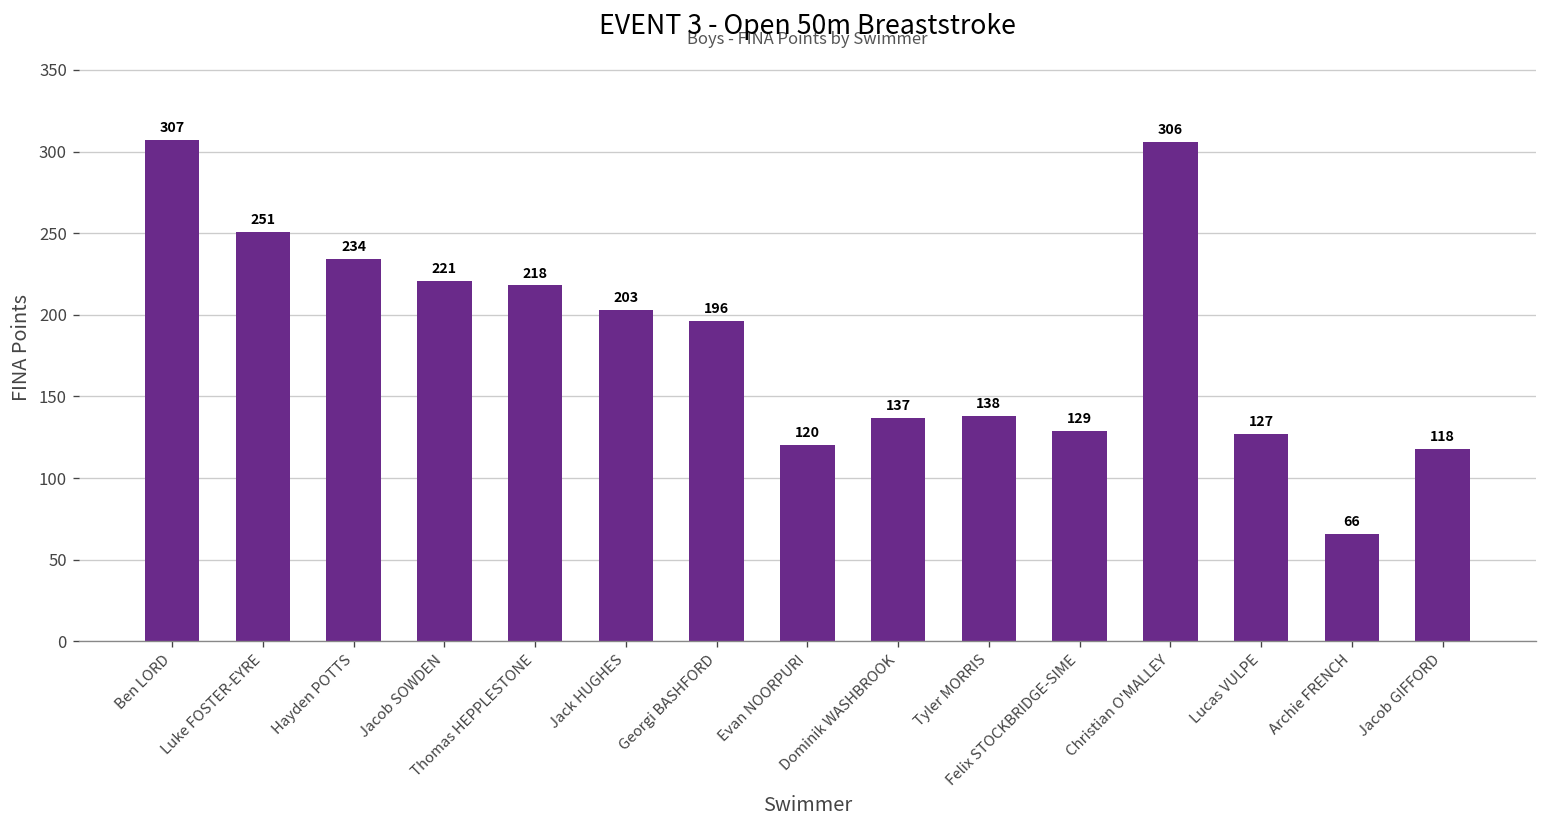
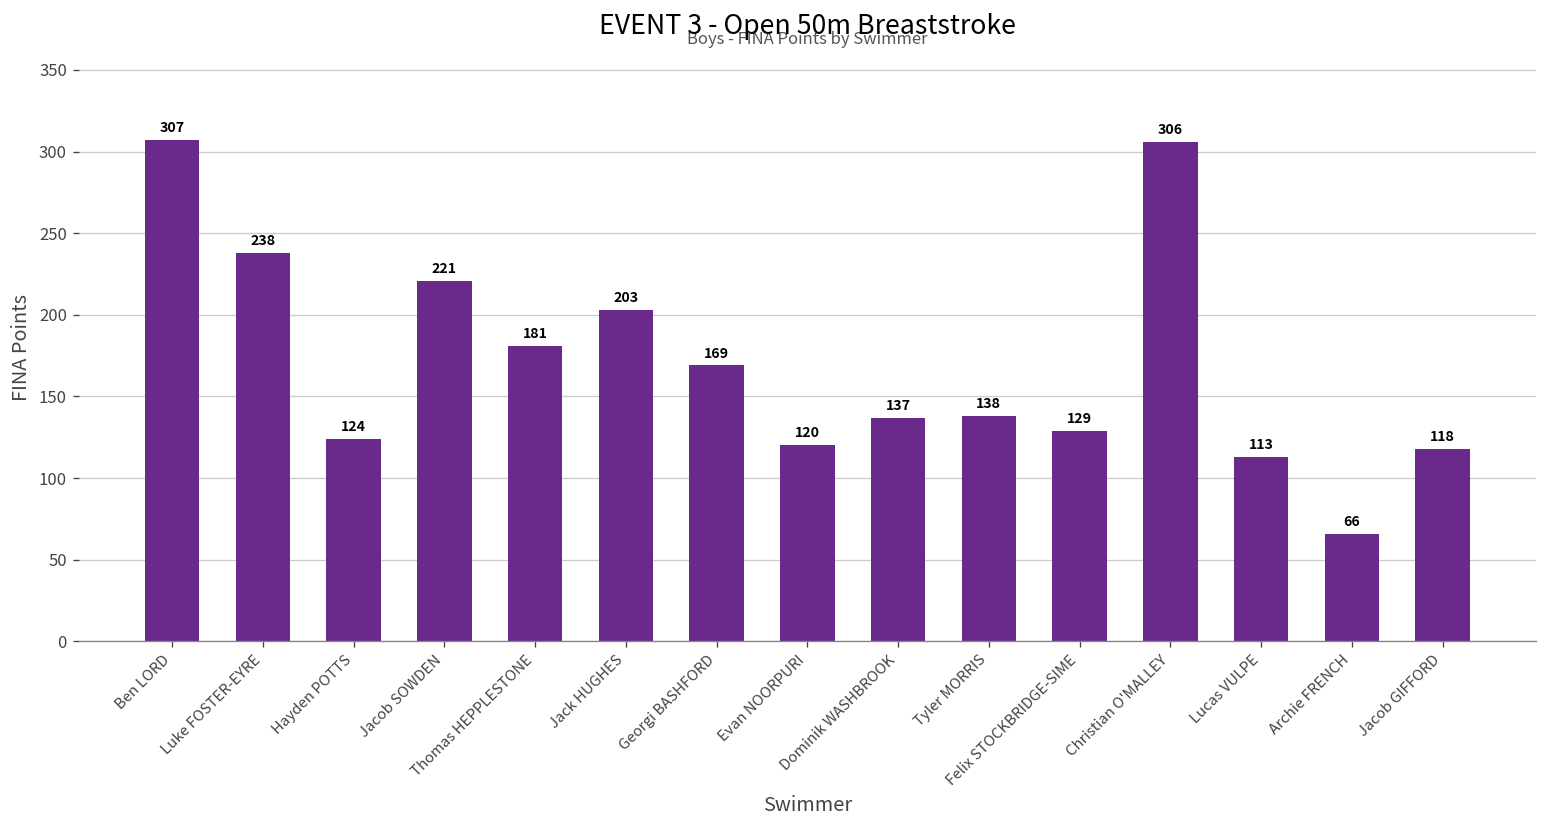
Luke FOSTER-EYRE: 251 -> 238
Hayden POTTS: 234 -> 124
Thomas HEPPLESTONE: 218 -> 181
Georgi BASHFORD: 196 -> 169
Lucas VULPE: 127 -> 113
